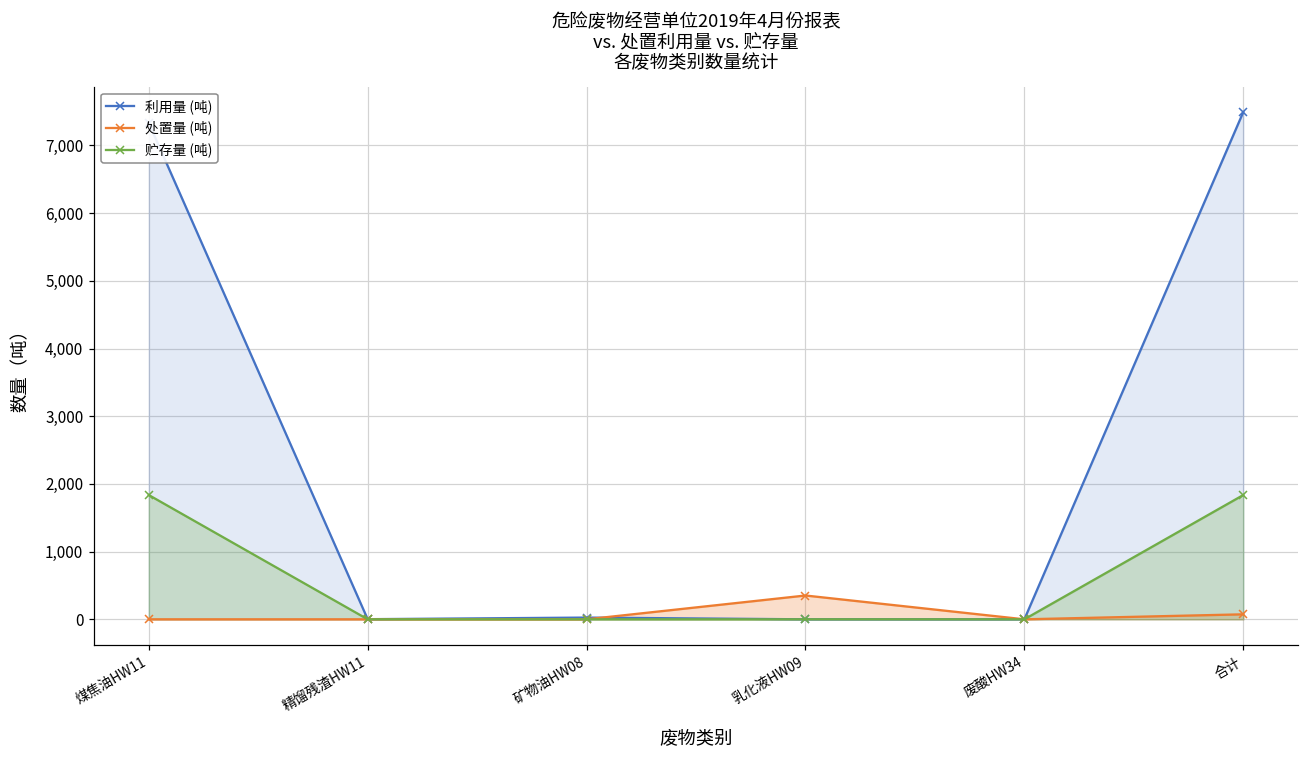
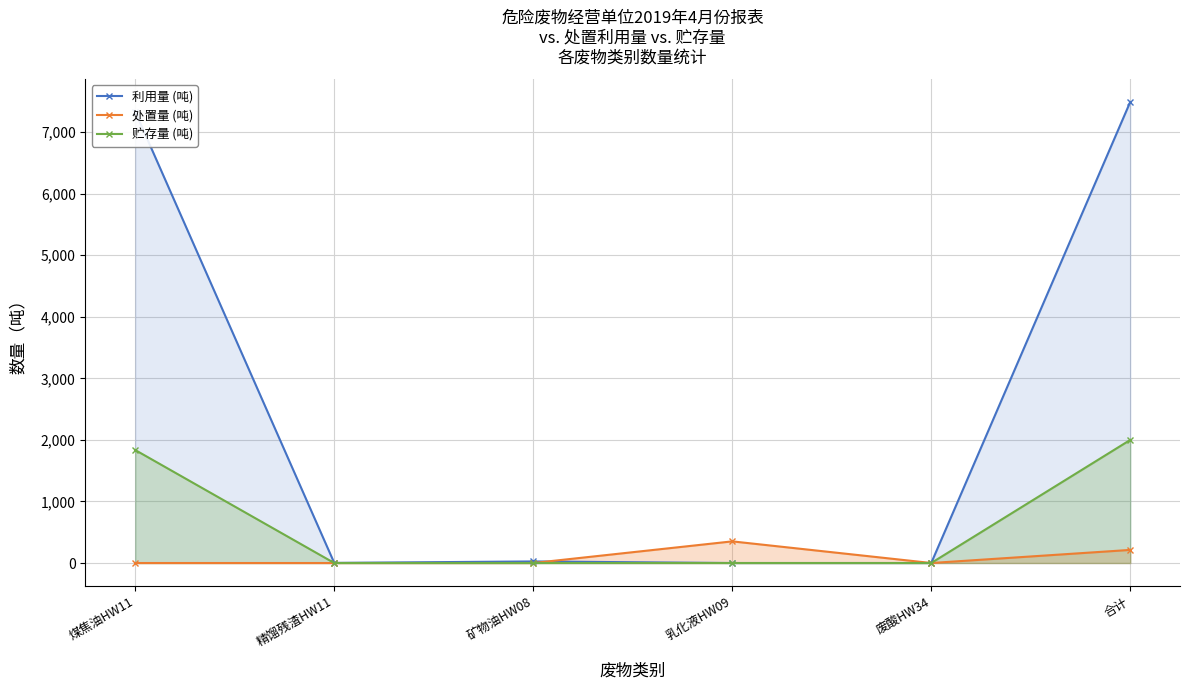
处置量 (吨), 合计: 100 -> 200
贮存量 (吨), 合计: 1,800 -> 2,000
